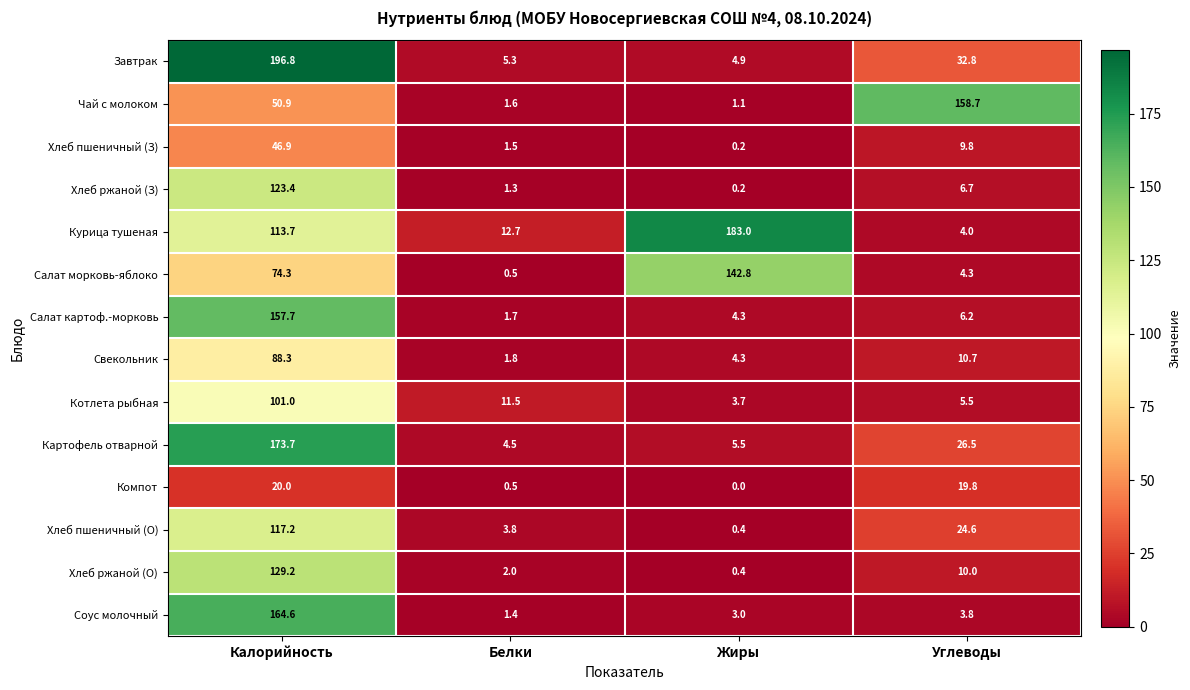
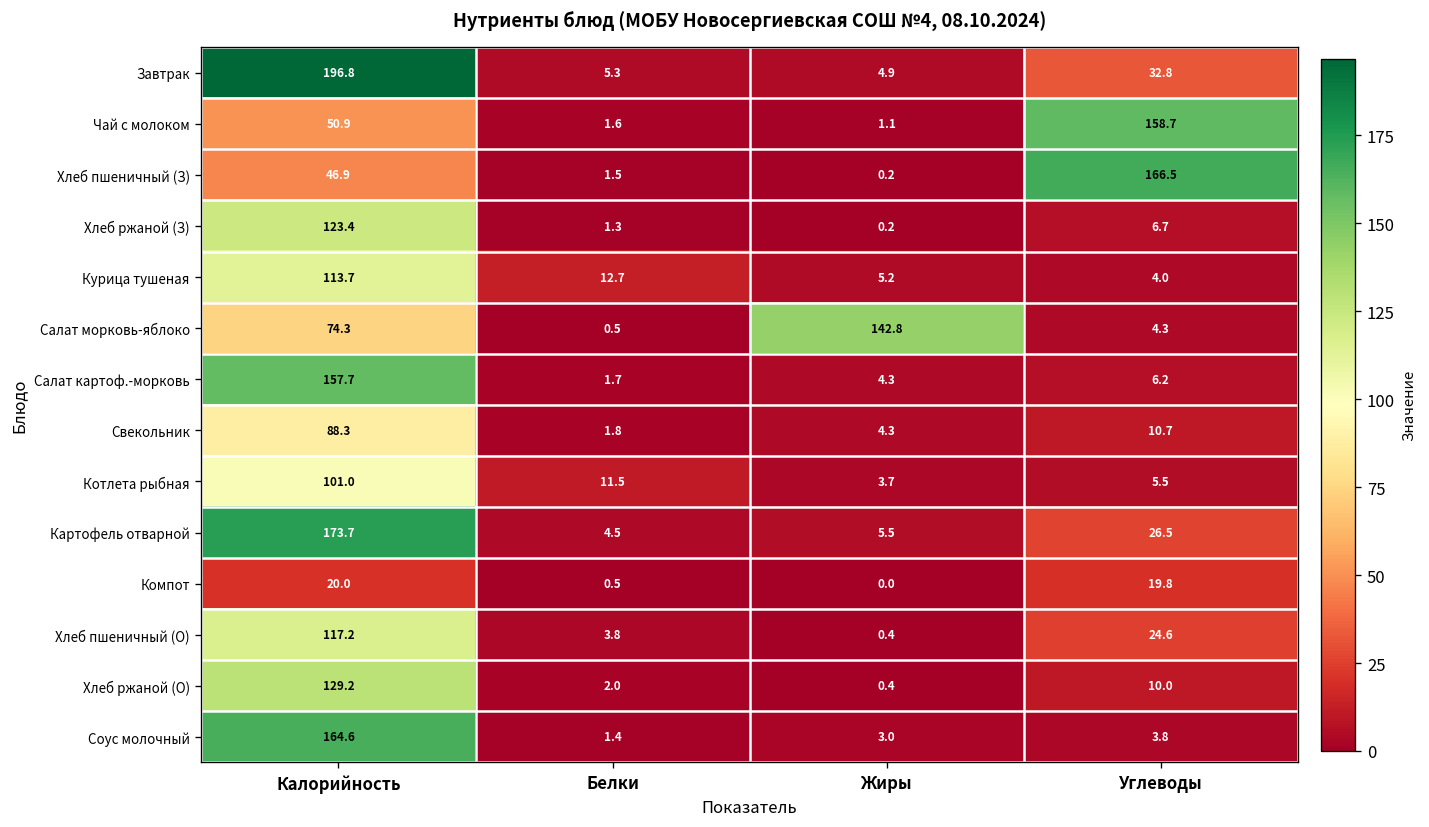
Хлеб пшеничный (З), Углеводы: 9.8 -> 166.5
Курица тушеная, Жиры: 183.0 -> 5.2
